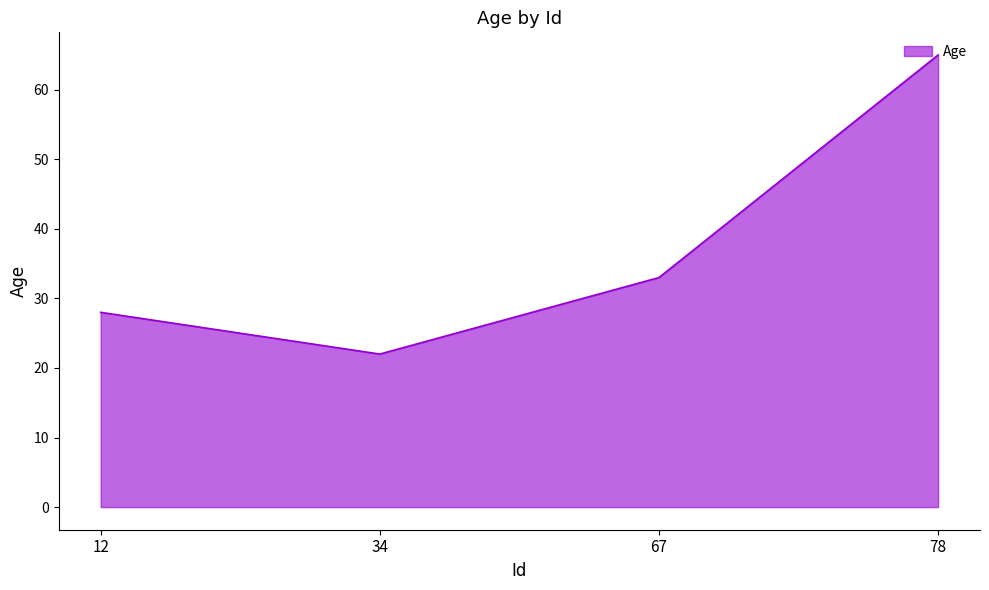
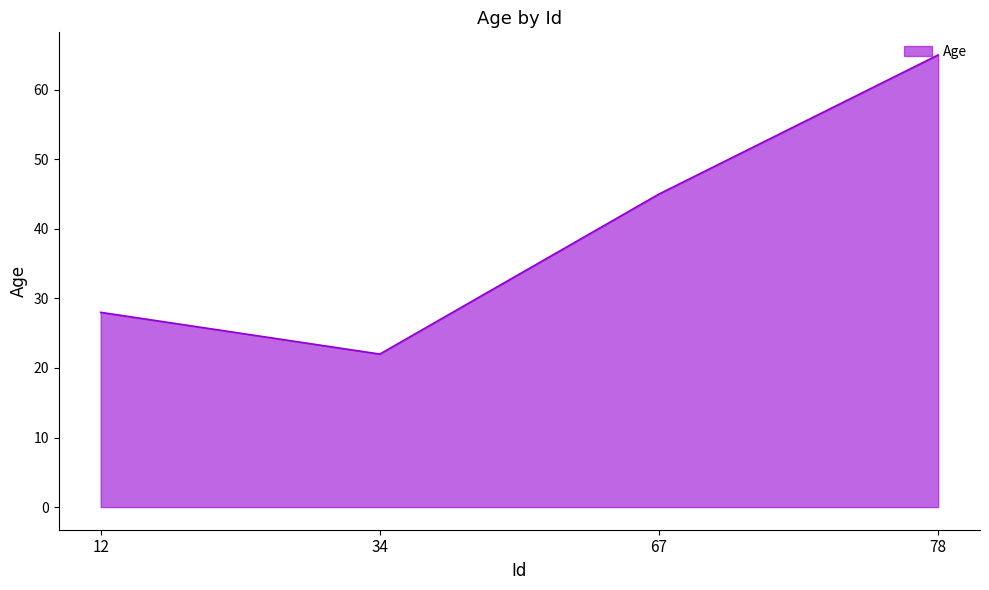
67: 33 -> 45
